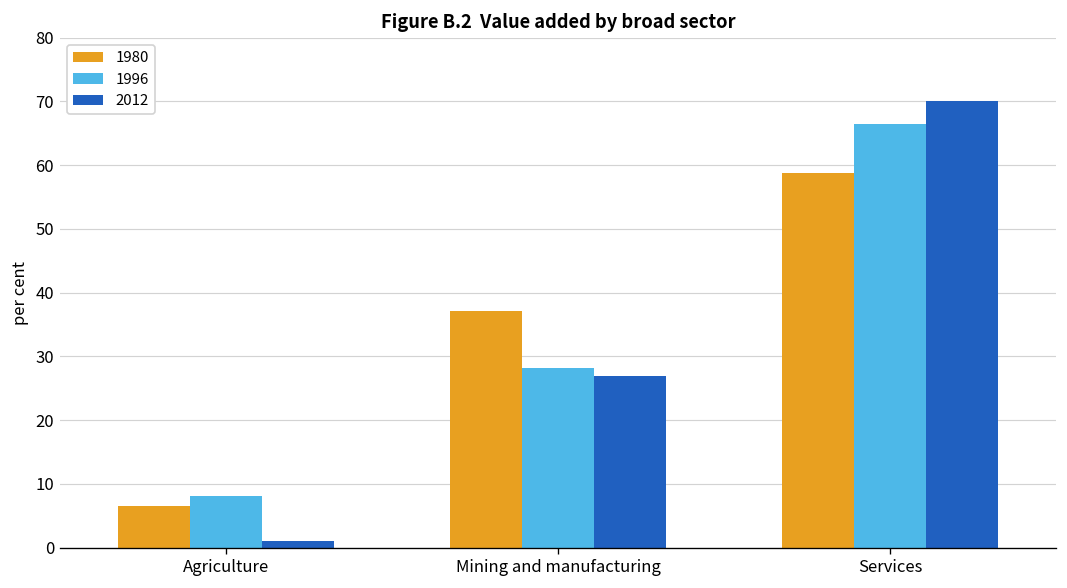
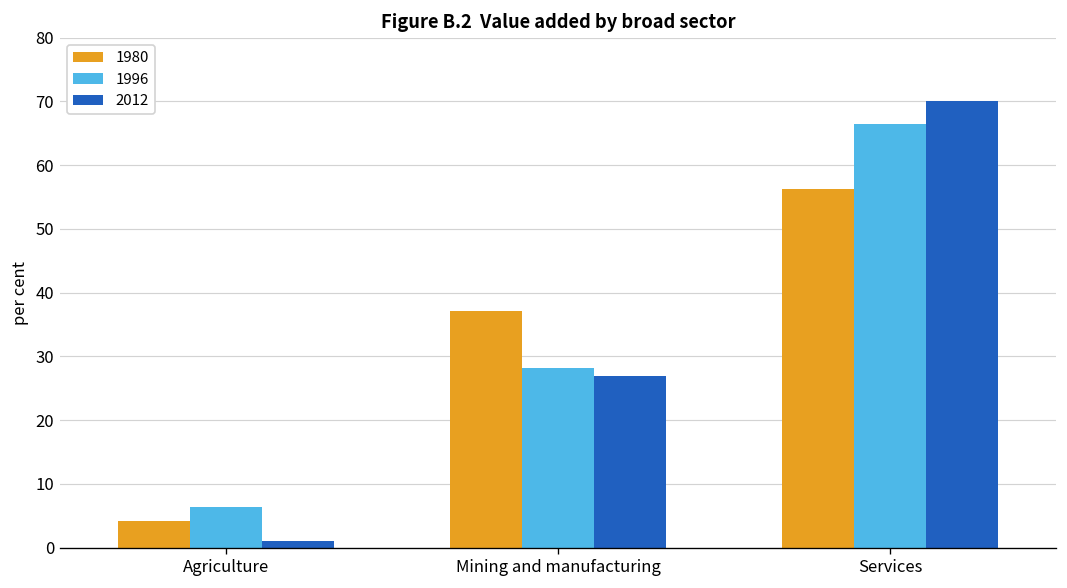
1980, Agriculture: 7 -> 4
1996, Agriculture: 8 -> 6
1980, Services: 59 -> 56
